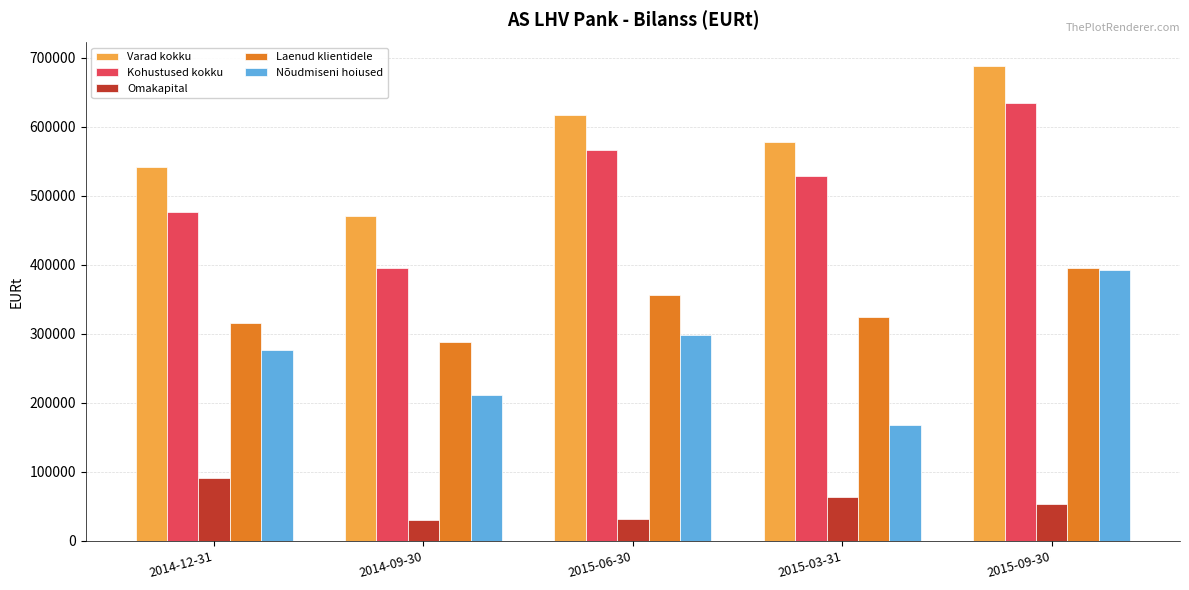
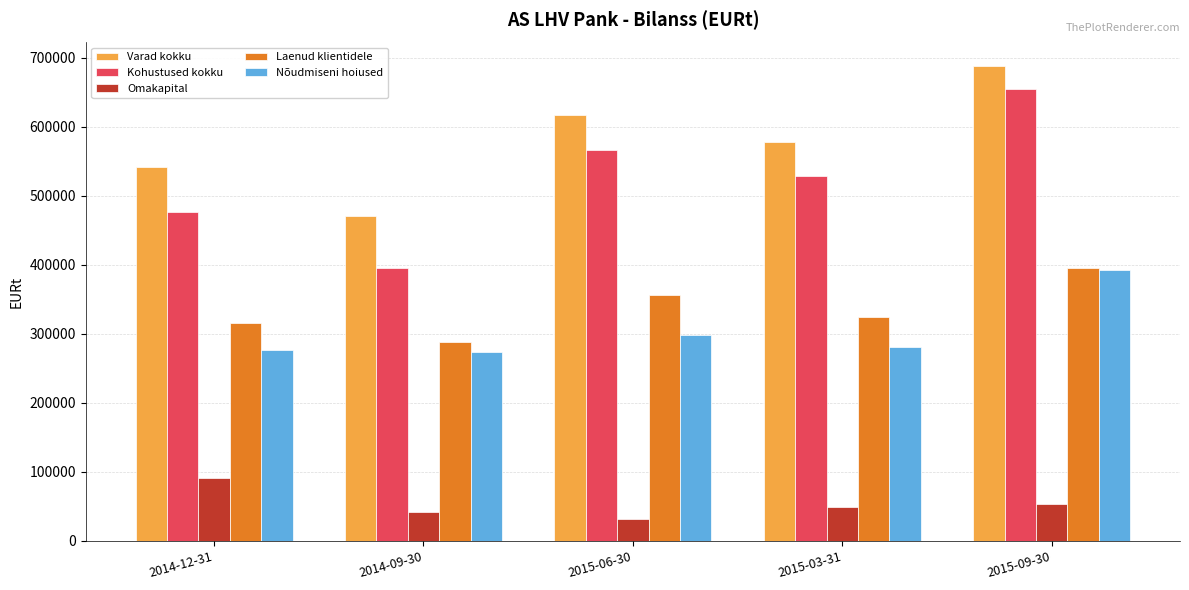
Omakapital, 2014-09-30: 30000 -> 40000
Nõudmiseni hoiused, 2014-09-30: 210000 -> 270000
Omakapital, 2015-03-31: 60000 -> 50000
Nõudmiseni hoiused, 2015-03-31: 170000 -> 280000
Kohustused kokku, 2015-09-30: 630000 -> 660000
